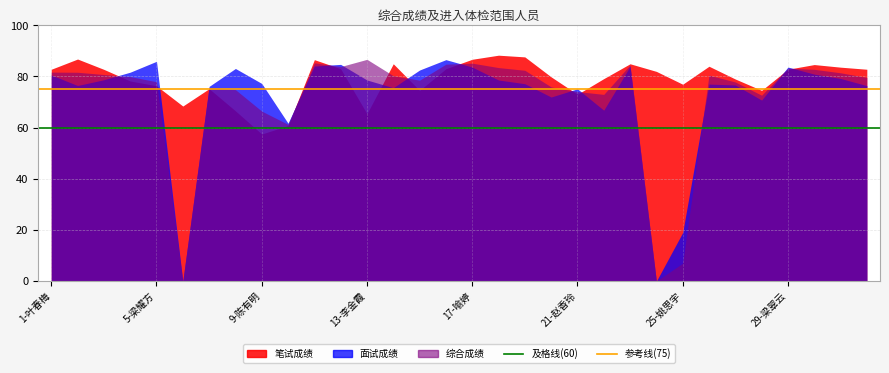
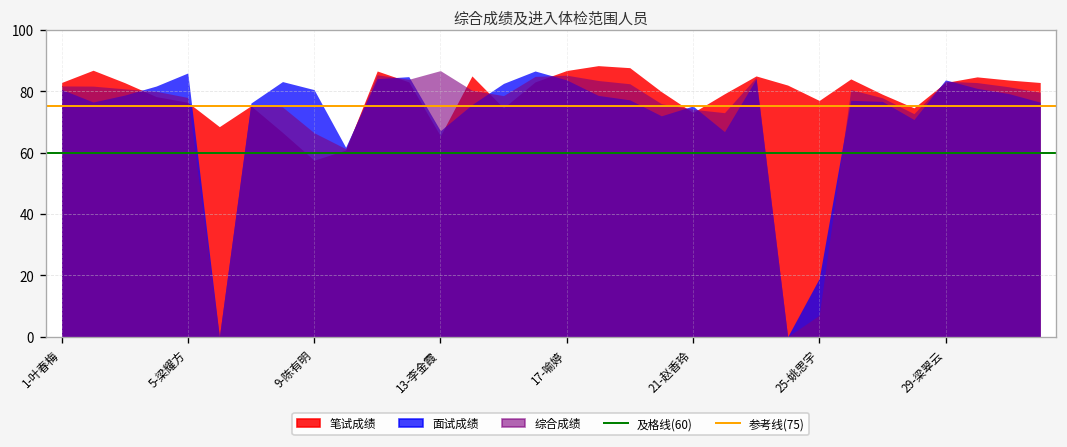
面试成绩, 9-陈有明: 77 -> 80
面试成绩, 13-李金霞: 79 -> 67
